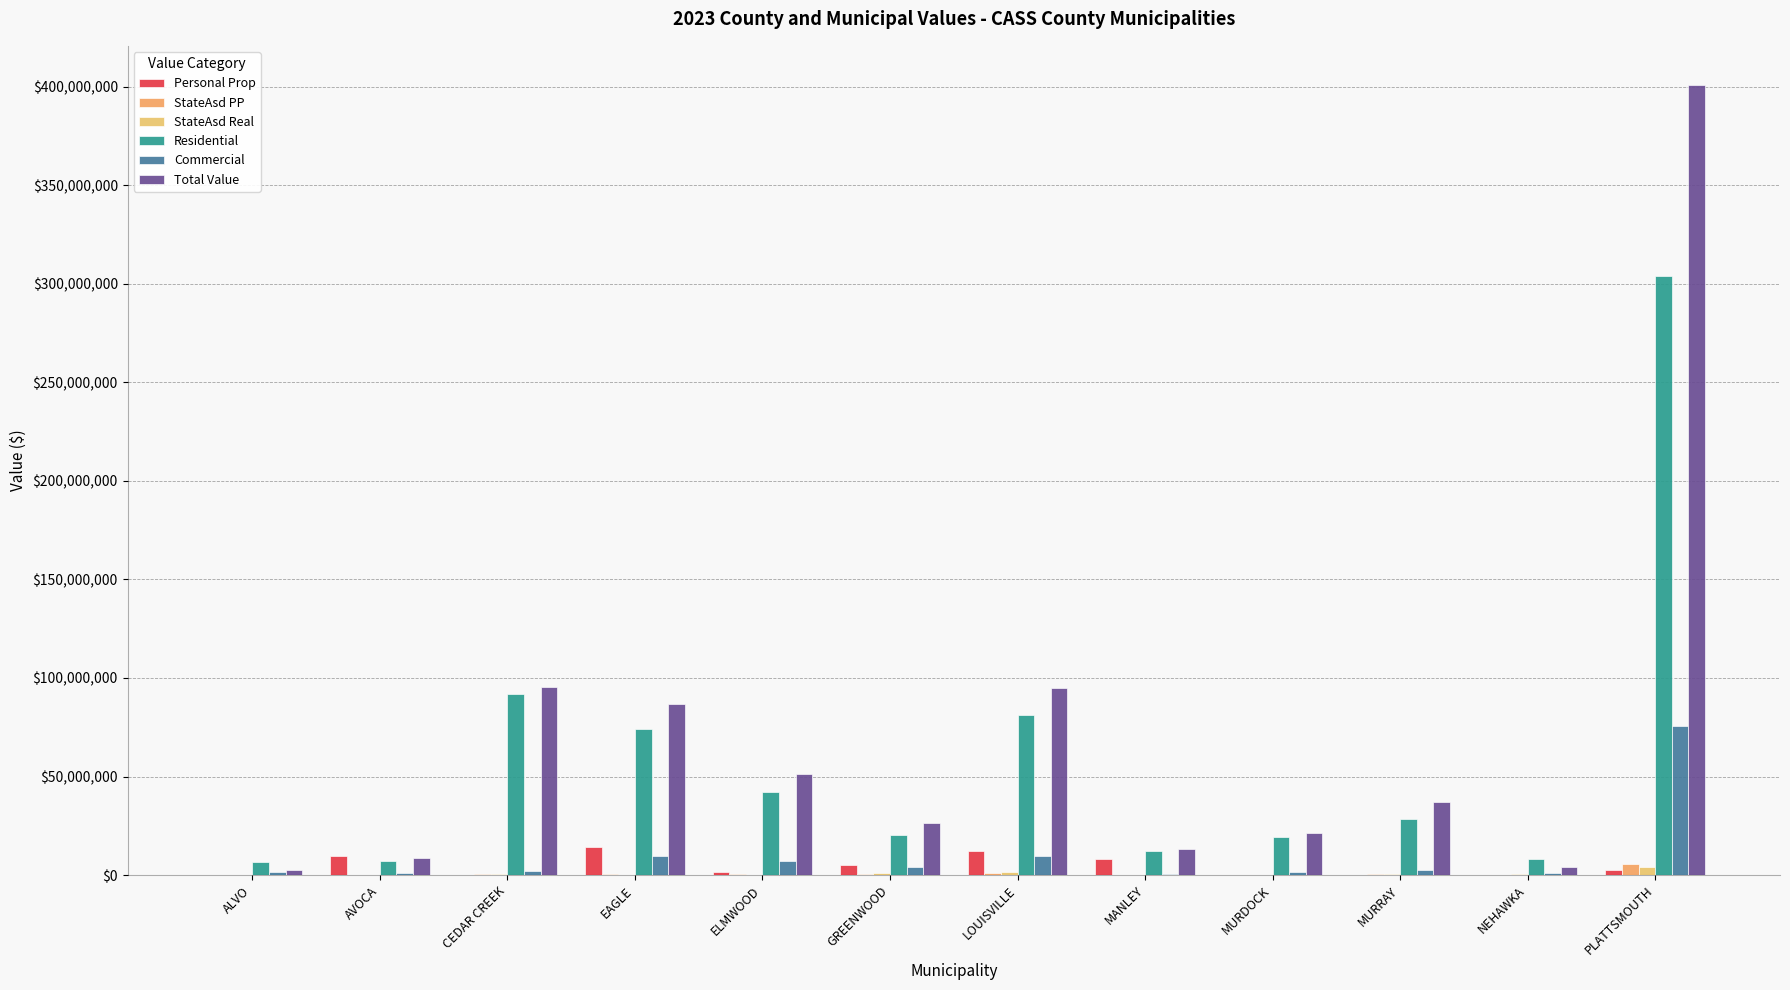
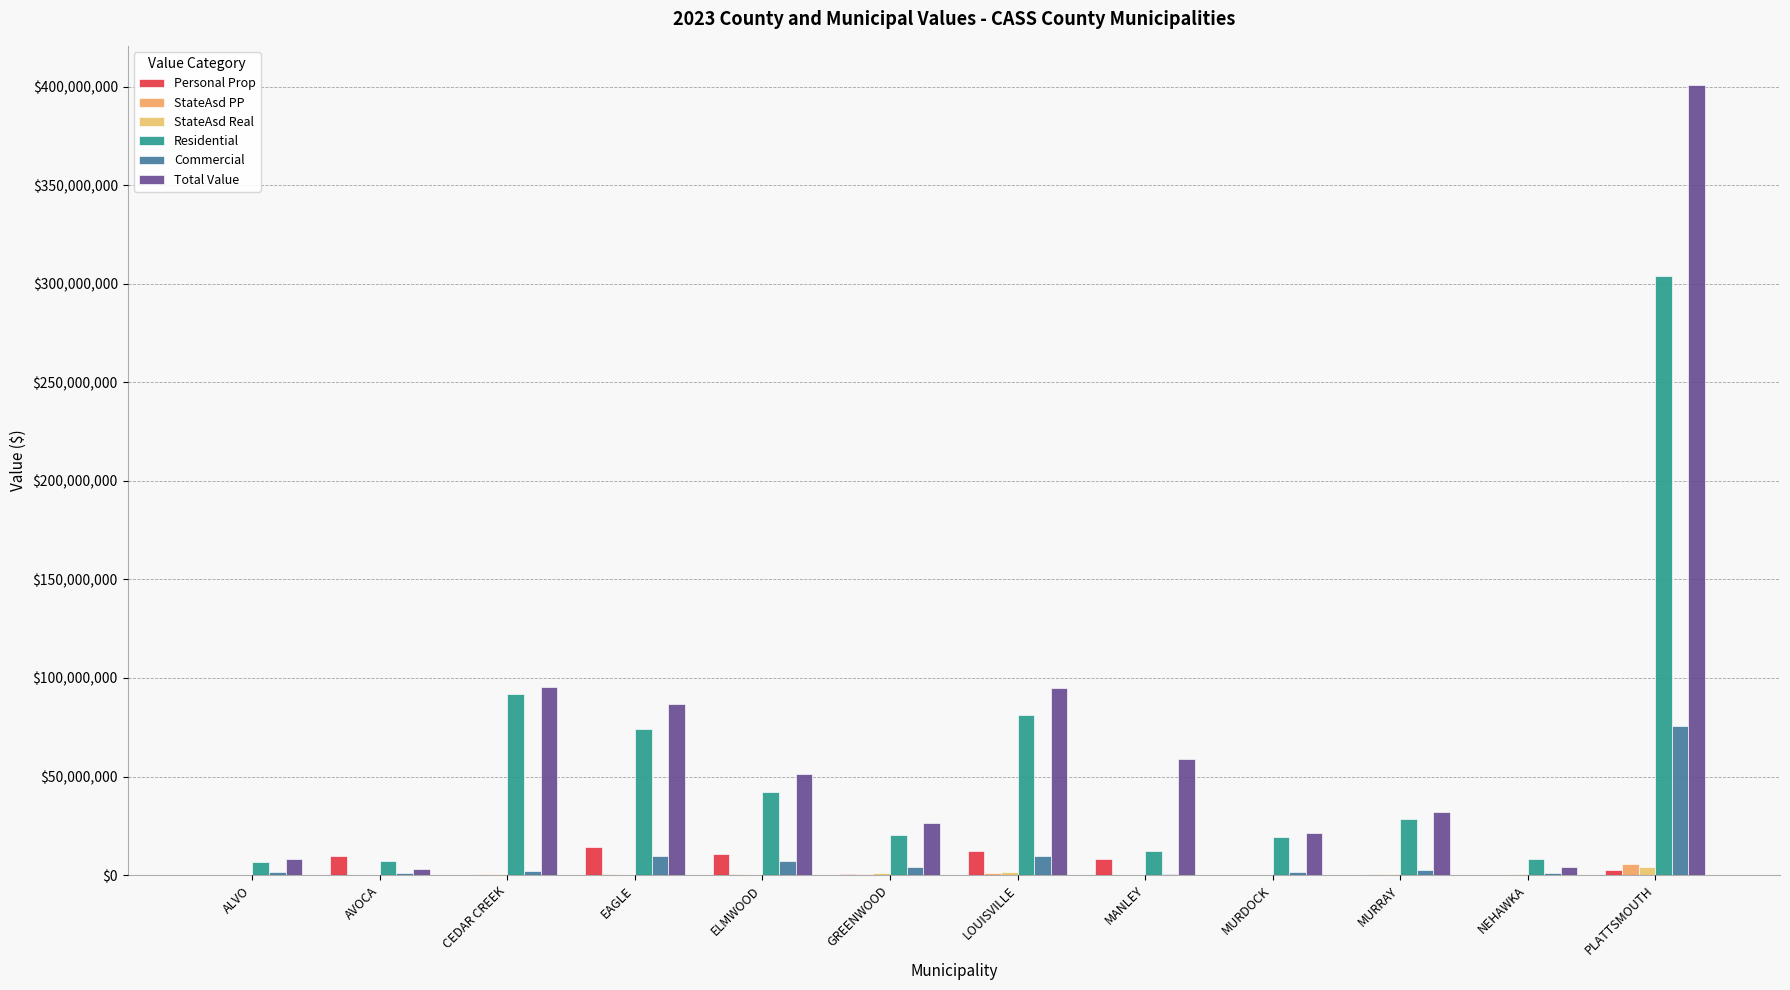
Total Value, ALVO: $3,000,000 -> $8,000,000
Total Value, AVOCA: $9,000,000 -> $3,000,000
Personal Prop, ELMWOOD: $1,000,000 -> $11,000,000
Personal Prop, GREENWOOD: $5,000,000 -> $0
Total Value, MANLEY: $13,000,000 -> $59,000,000
Total Value, MURRAY: $37,000,000 -> $32,000,000
